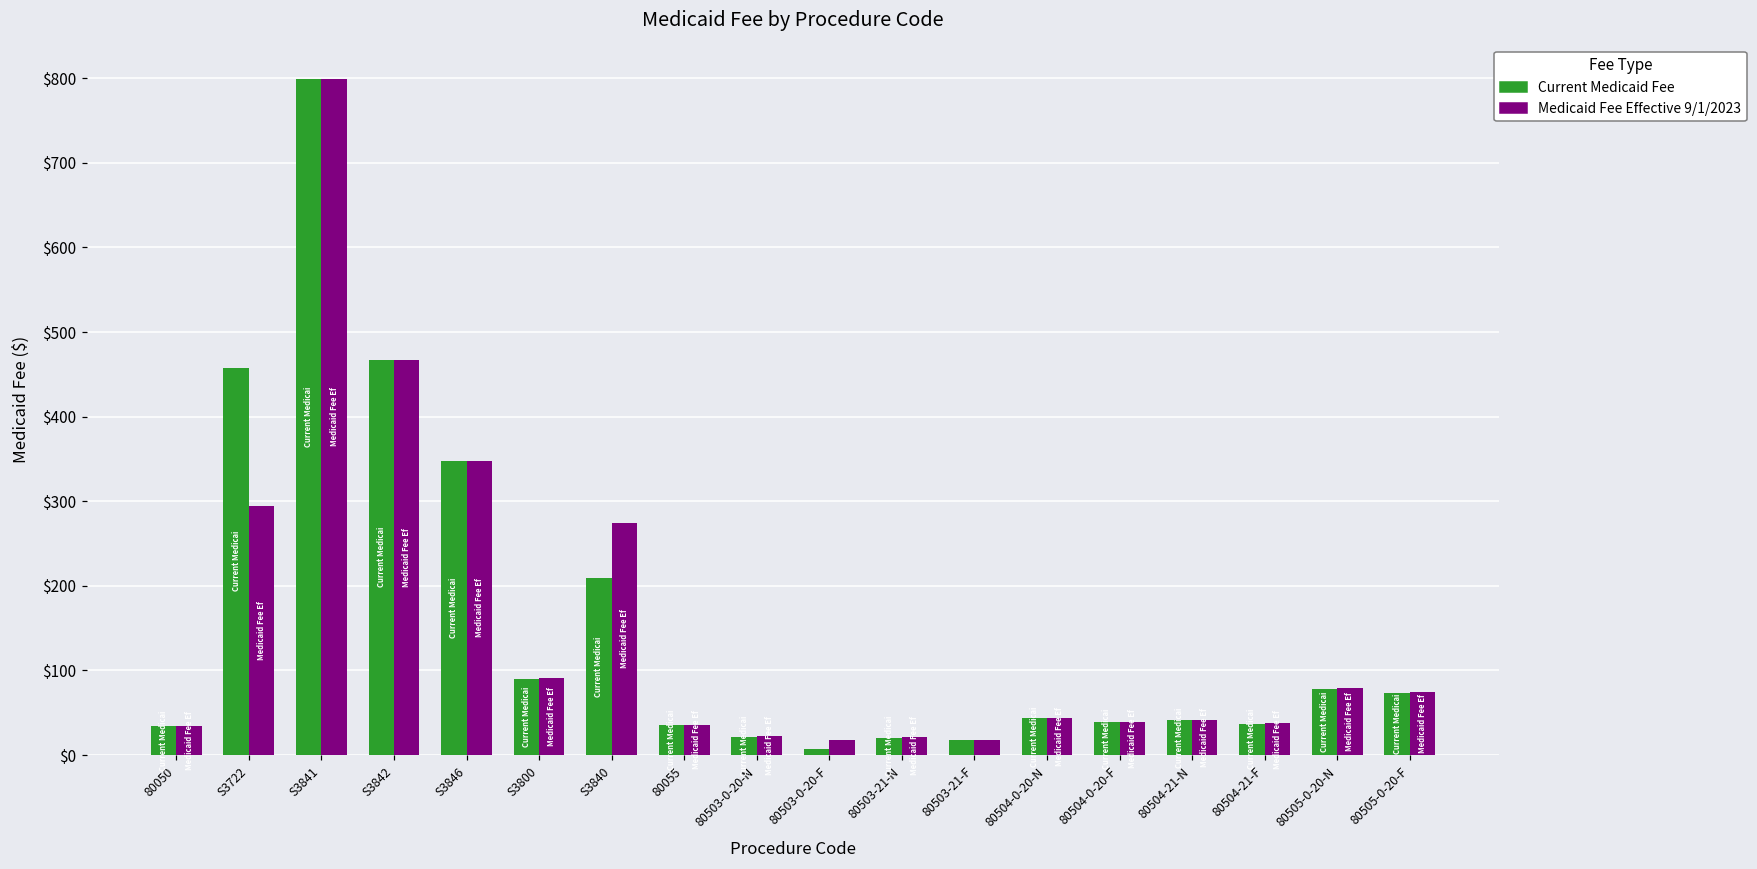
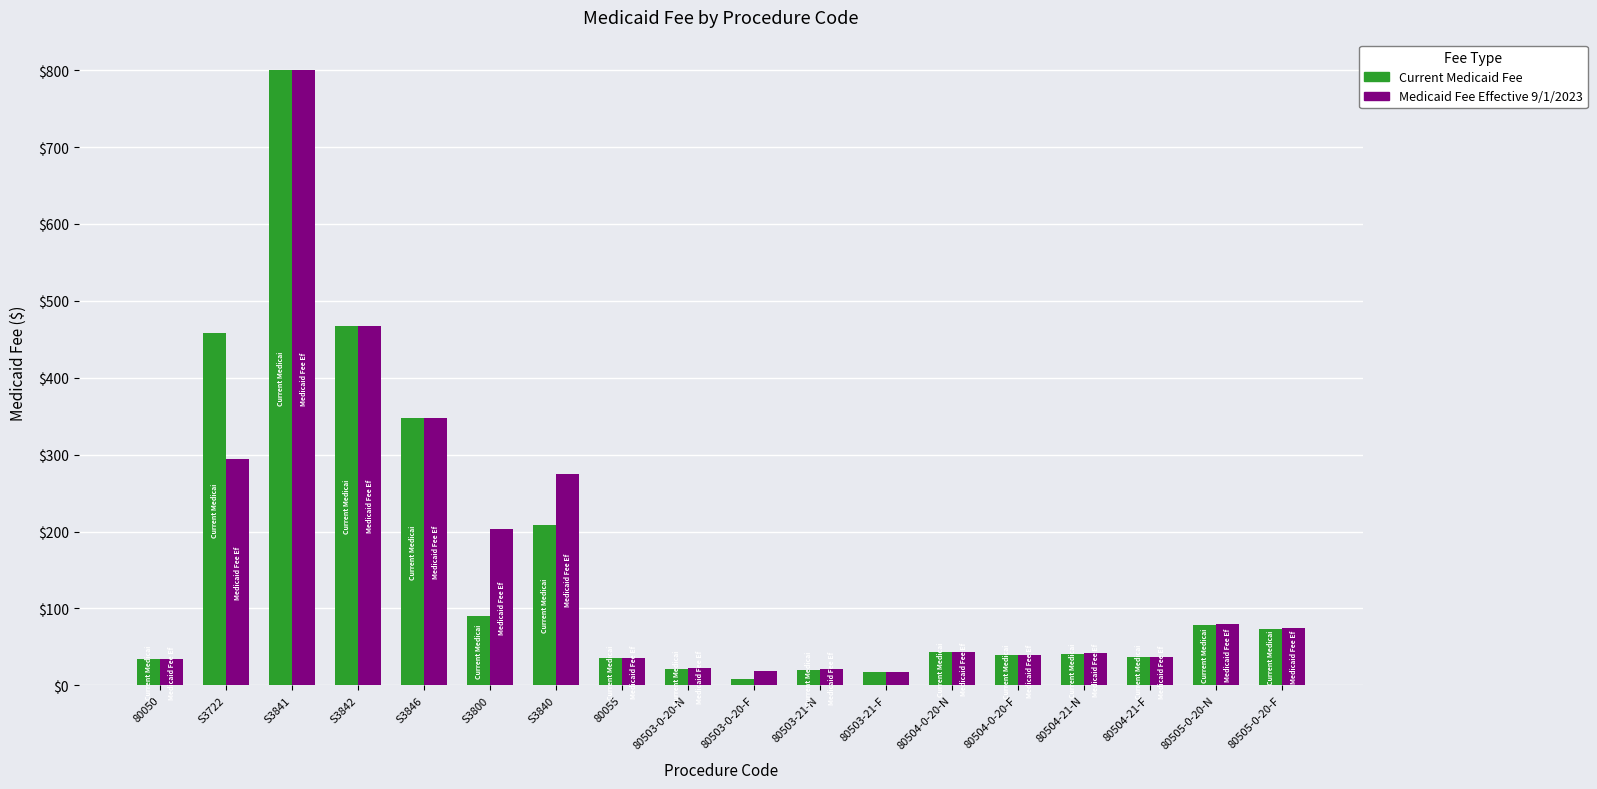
Medicaid Fee Effective 9/1/2023, S3800: $90 -> $200
